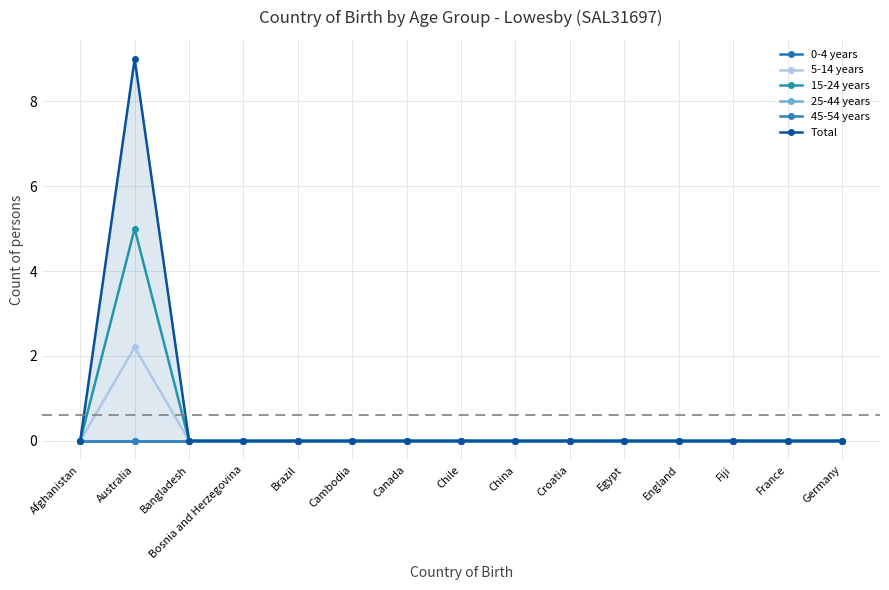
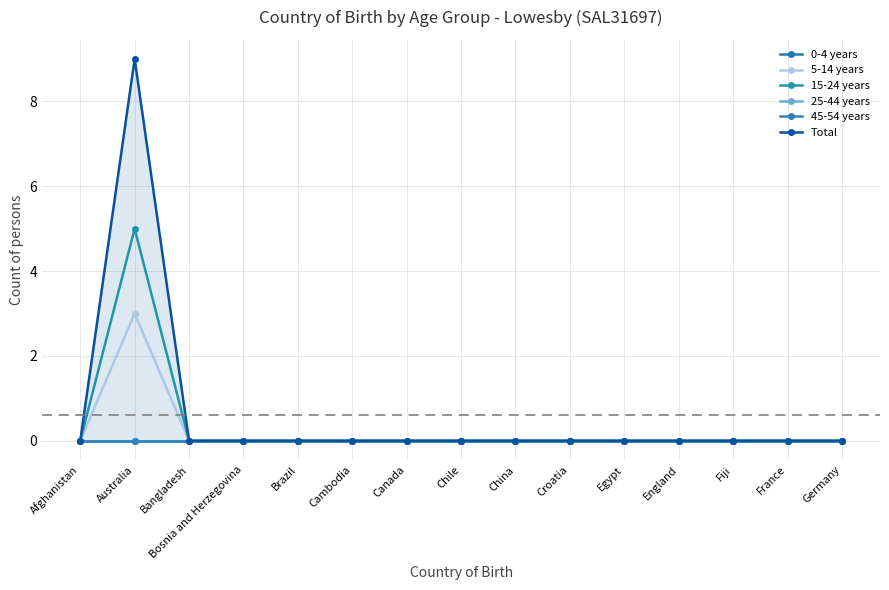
5-14 years, Australia: 2.2 -> 3.0
